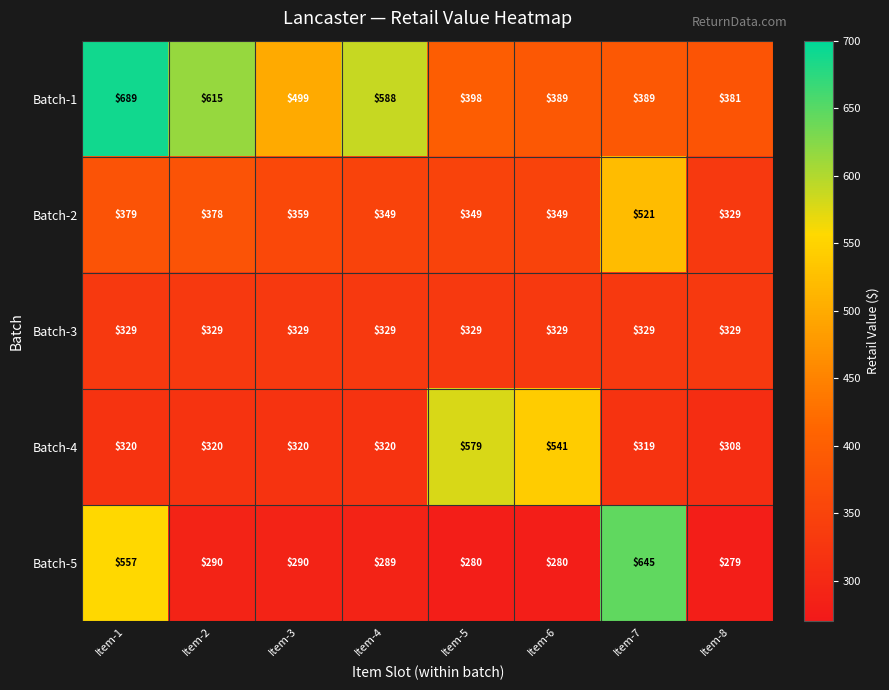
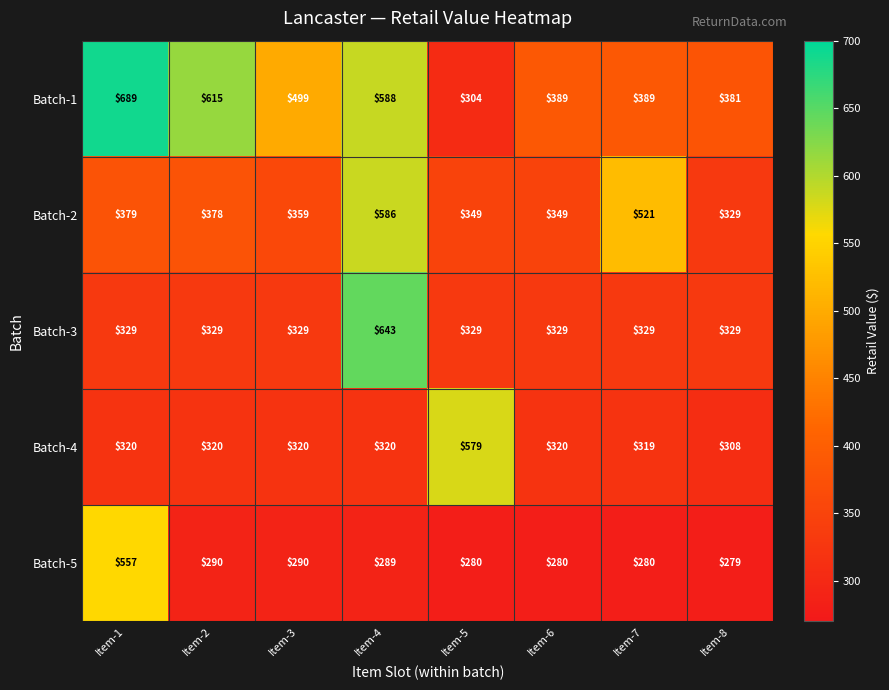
Batch-1, Item-5: $398 -> $304
Batch-2, Item-4: $349 -> $586
Batch-3, Item-4: $329 -> $643
Batch-4, Item-6: $541 -> $320
Batch-5, Item-7: $645 -> $280
